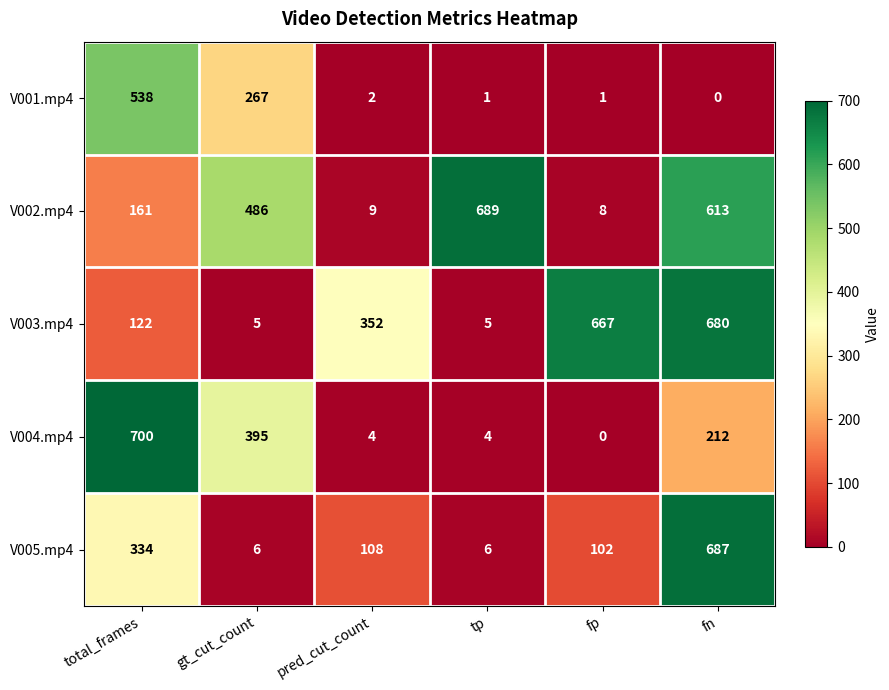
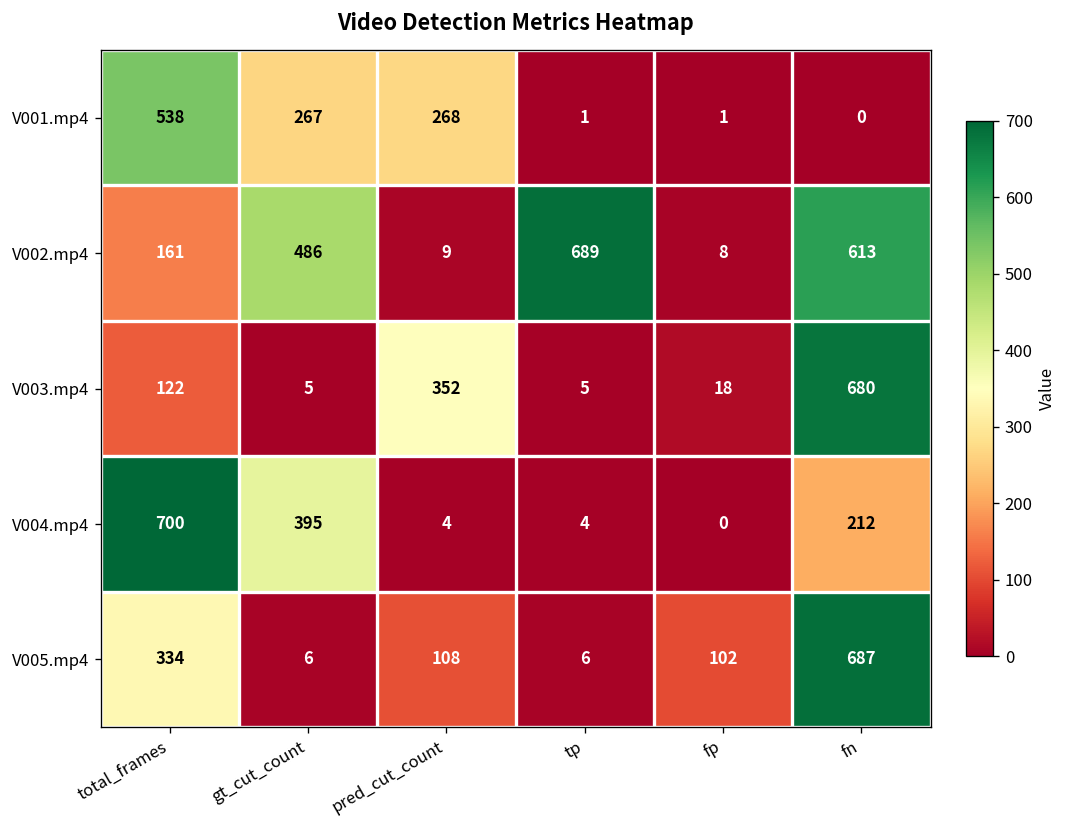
V001.mp4, pred_cut_count: 2 -> 268
V003.mp4, fp: 667 -> 18
